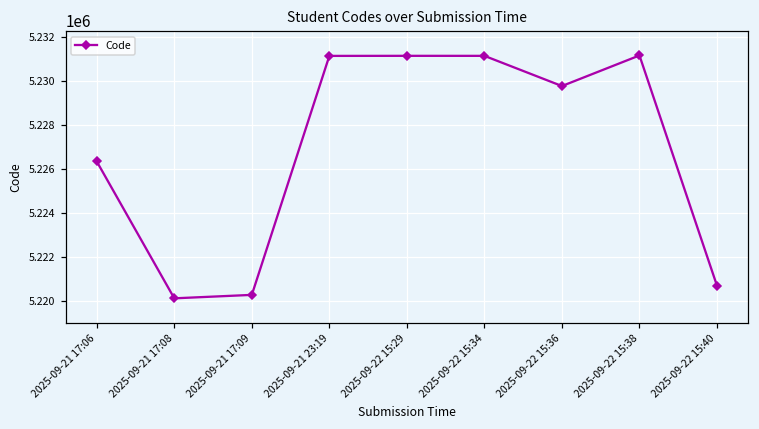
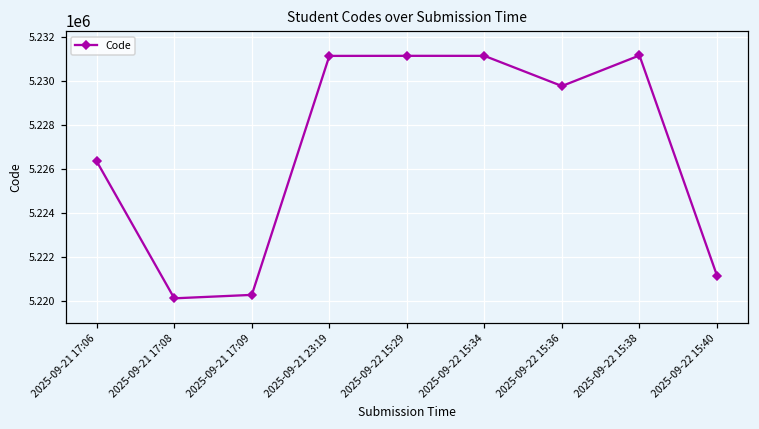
2025-09-22 15:40: 5220700 -> 5221100
